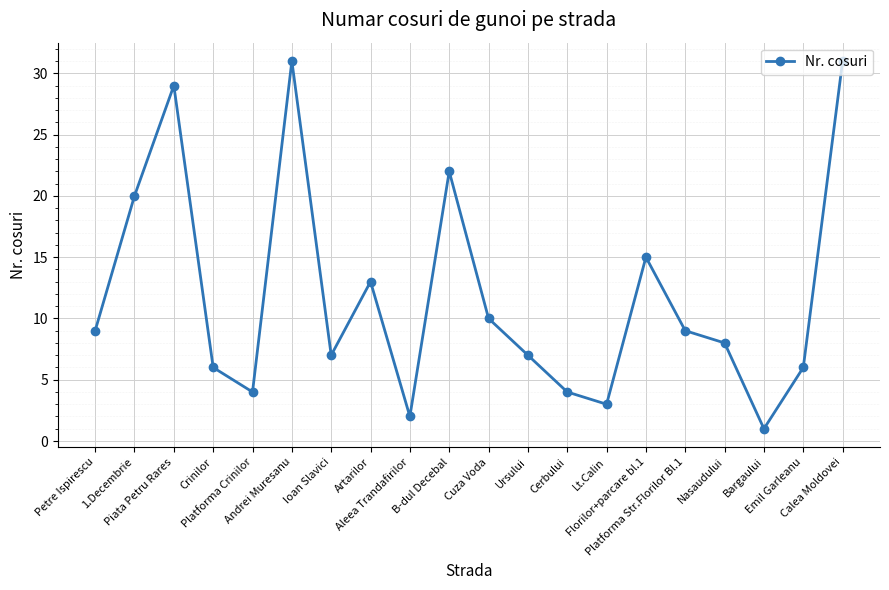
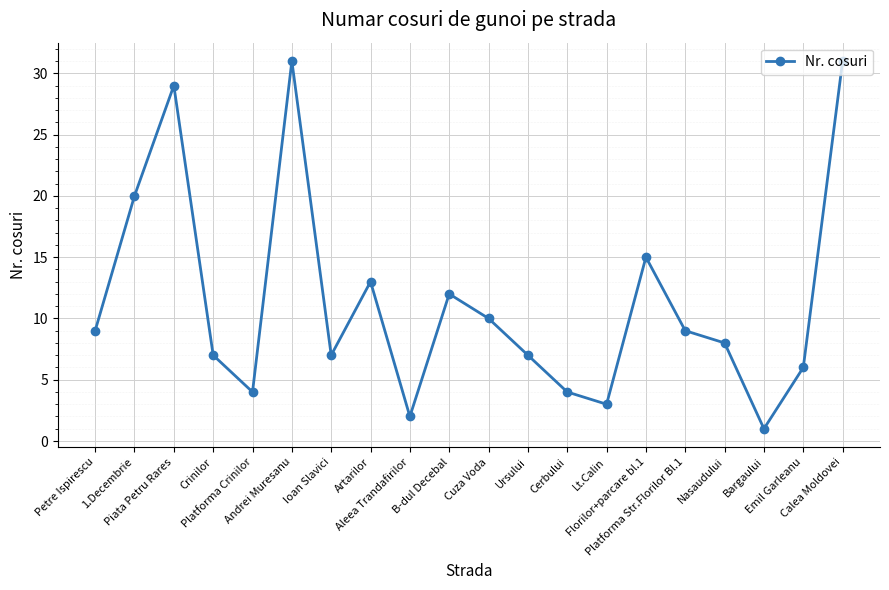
Crinilor: 6 -> 7
B-dul Decebal: 22 -> 12
